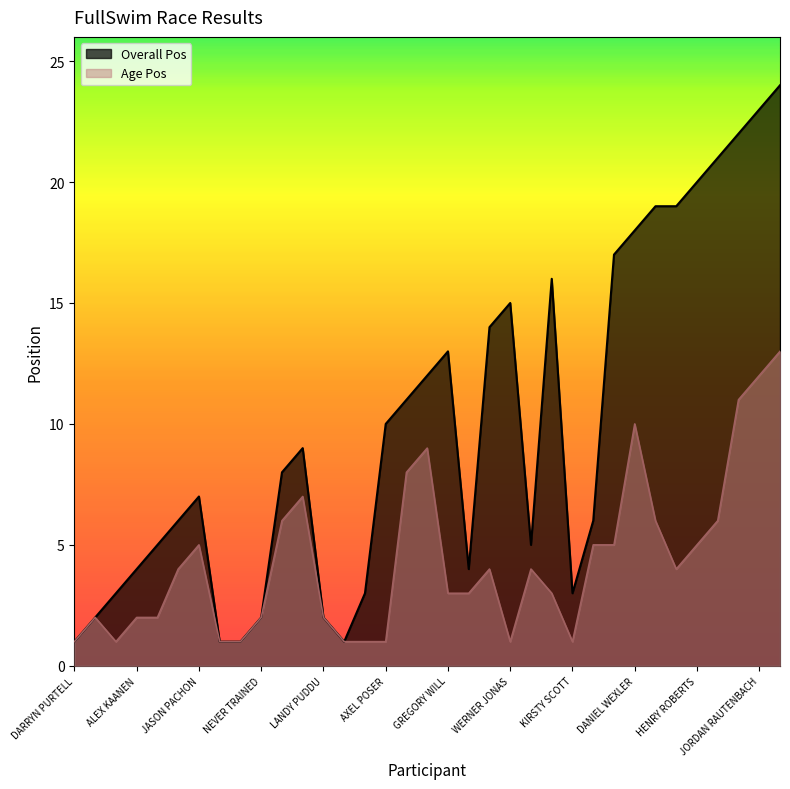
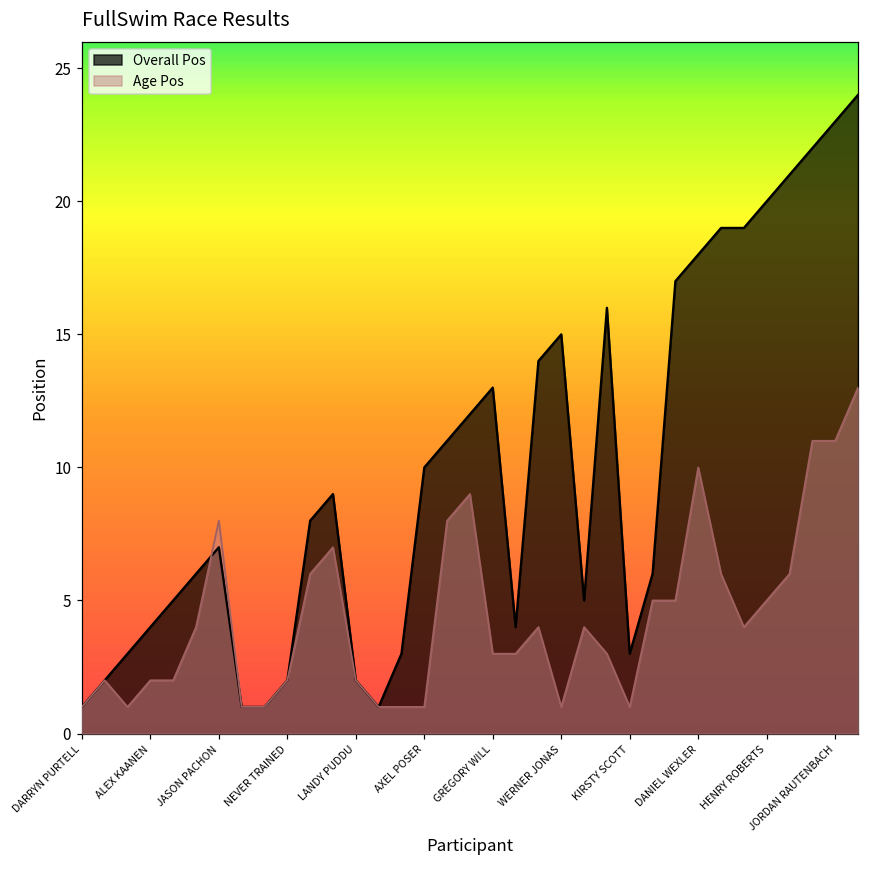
Age Pos, JASON PACHON: 5 -> 8
Age Pos, JORDAN RAUTENBACH: 12 -> 11
